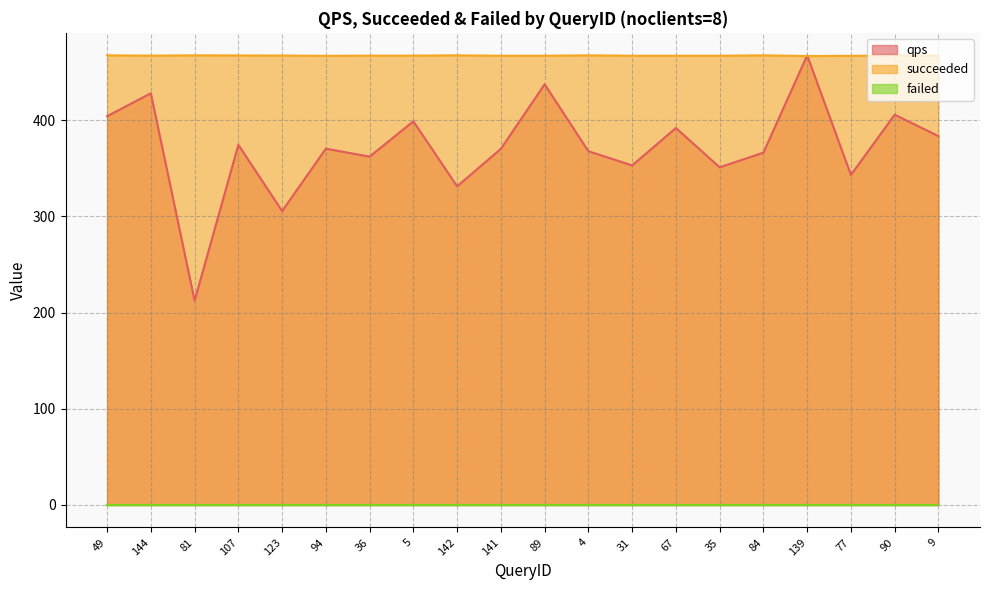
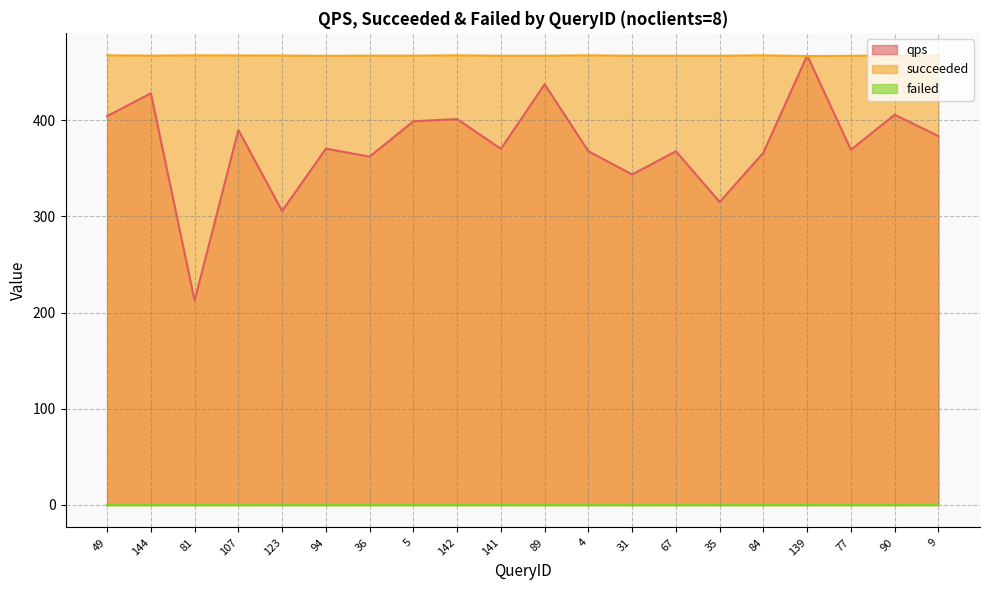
qps, 107: 370 -> 390
qps, 142: 330 -> 400
qps, 31: 350 -> 340
qps, 67: 390 -> 370
qps, 35: 350 -> 310
qps, 77: 340 -> 370
